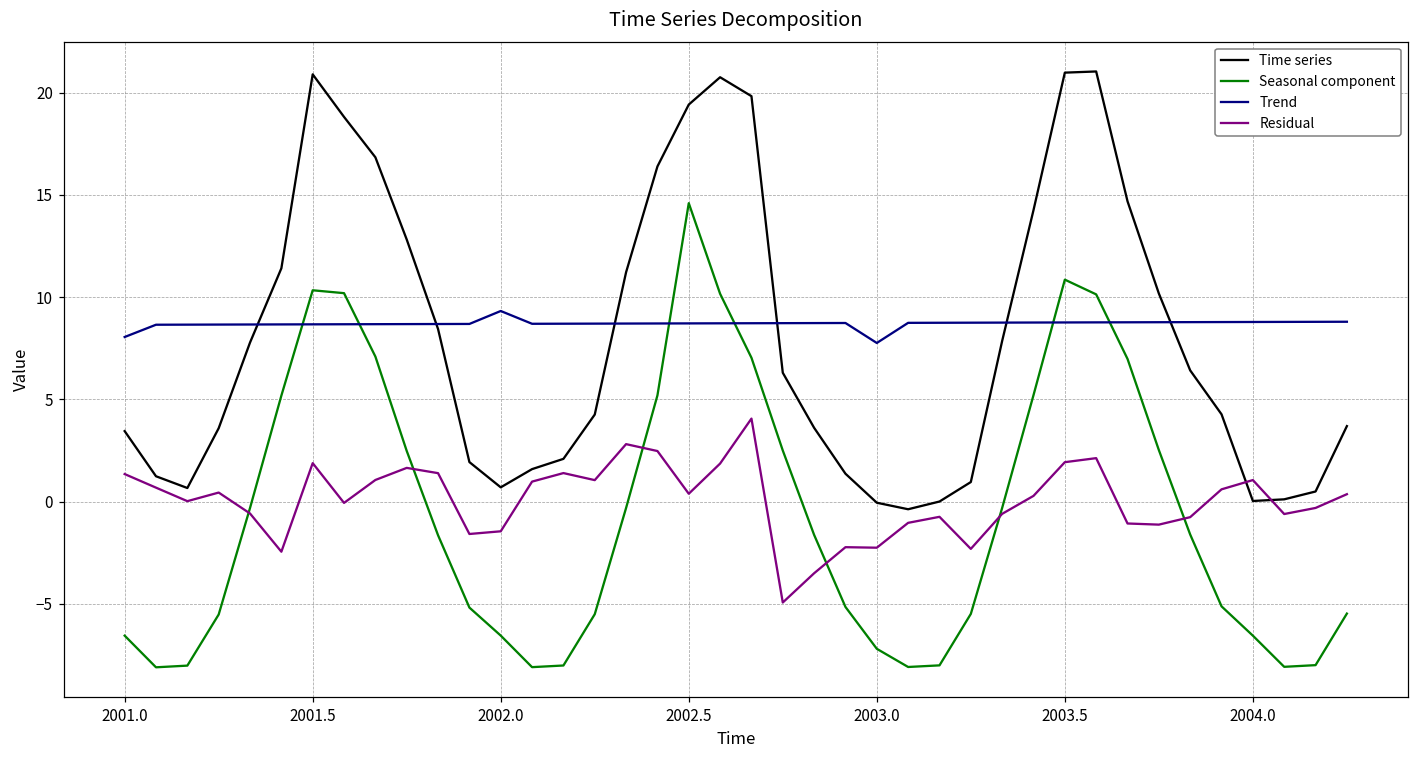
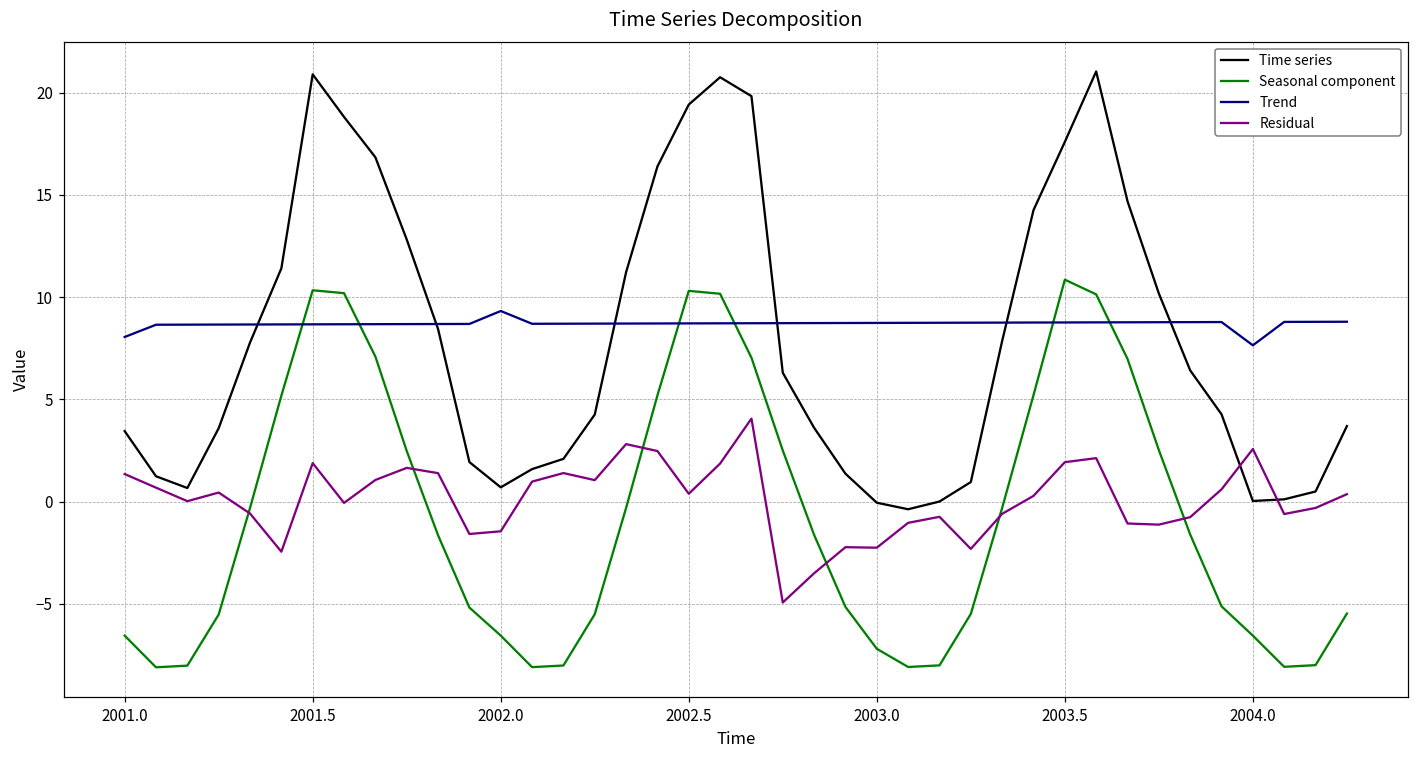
Seasonal component, 2002.5: 14.6 -> 10.3
Trend, 2003.0: 7.8 -> 8.7
Time series, 2003.5: 21.0 -> 17.6
Trend, 2004.0: 8.8 -> 7.6
Residual, 2004.0: 1.1 -> 2.6
